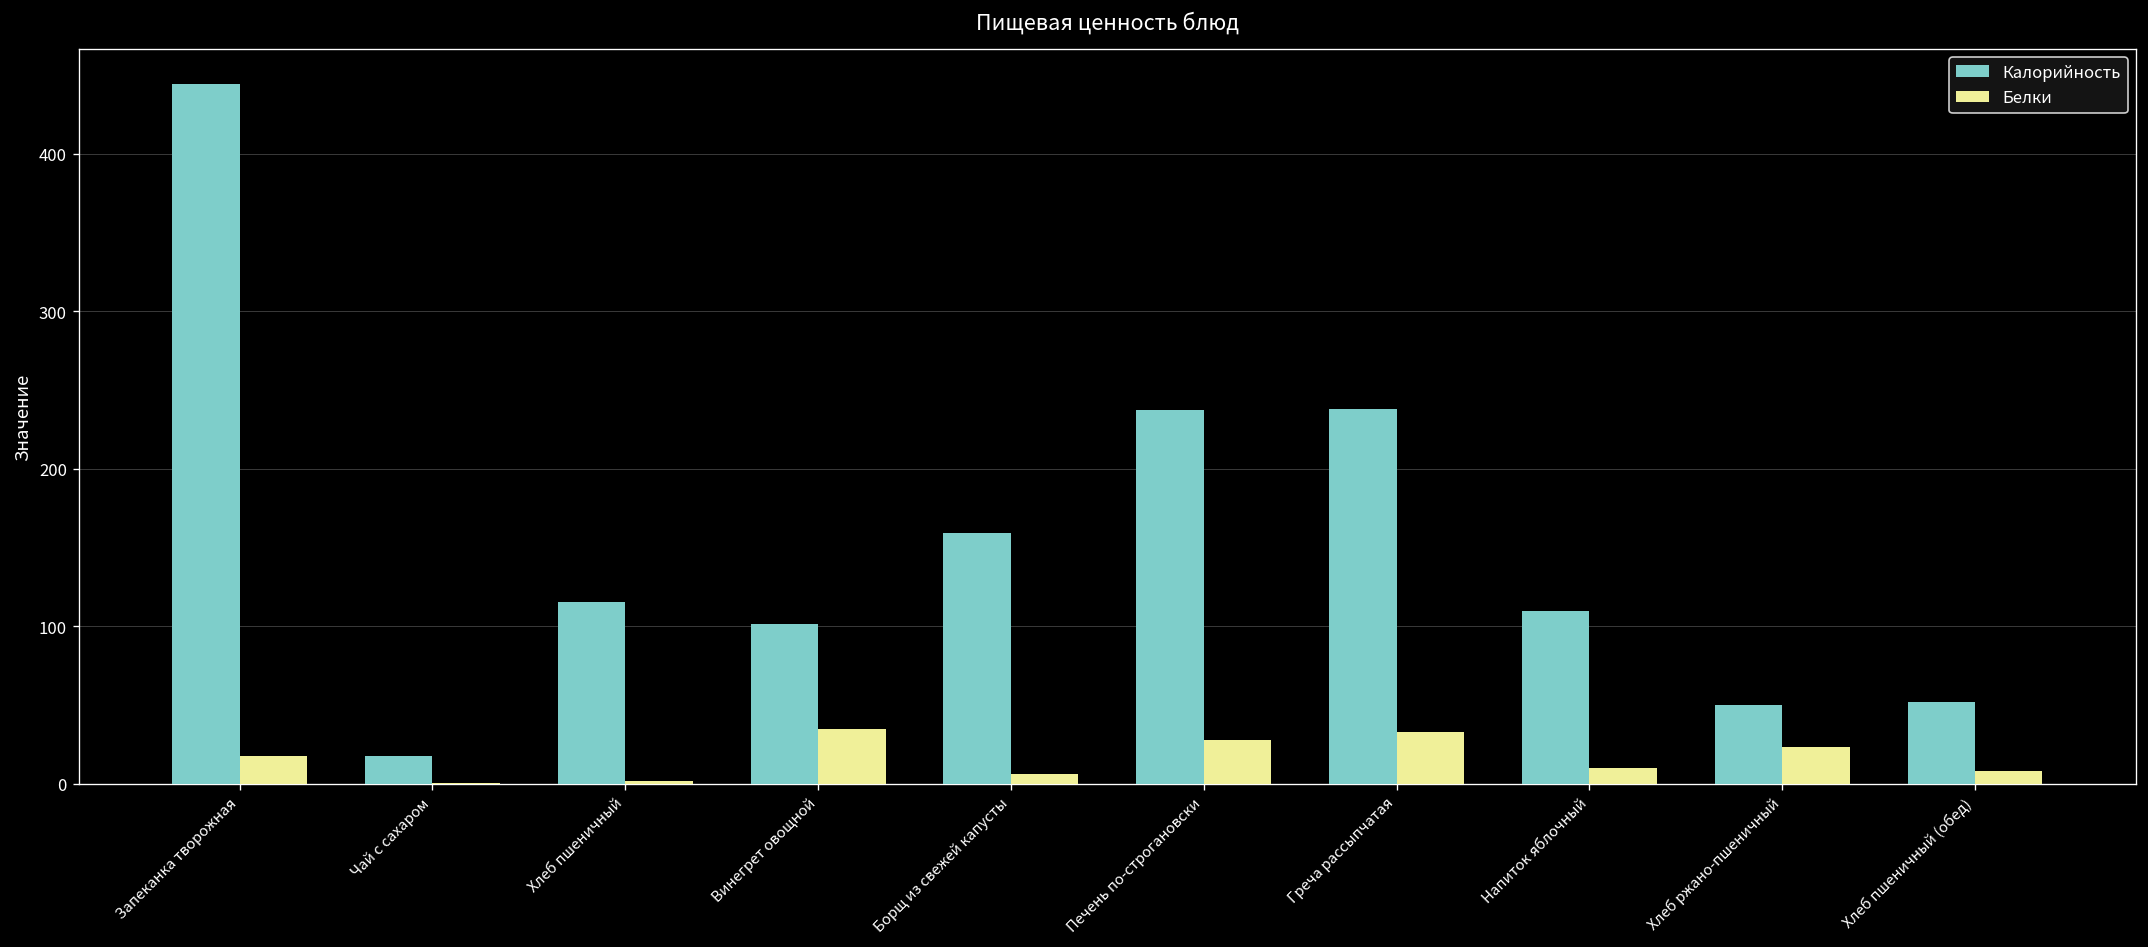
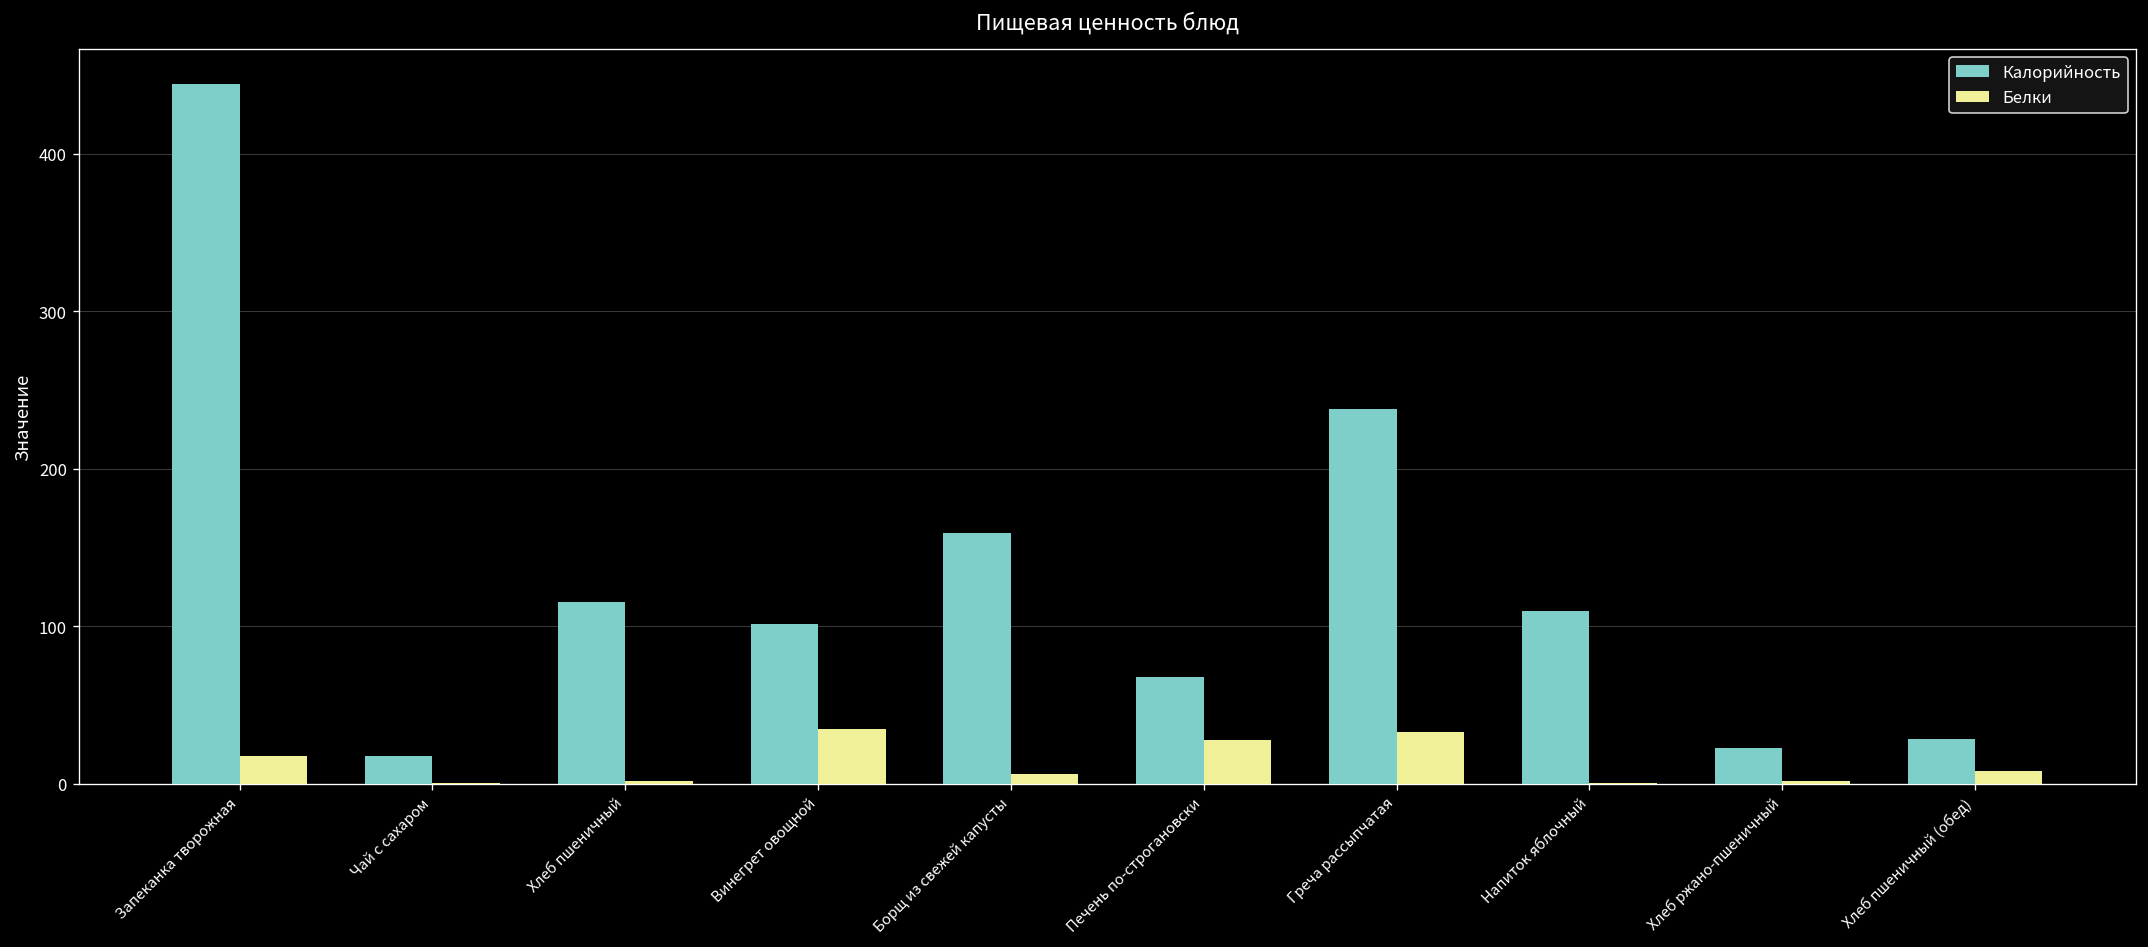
Калорийность, Печень по-строгановски: 237 -> 68
Белки, Напиток яблочный: 10 -> 0
Калорийность, Хлеб ржано-пшеничный: 50 -> 22
Белки, Хлеб ржано-пшеничный: 23 -> 2
Калорийность, Хлеб пшеничный (обед): 52 -> 28
